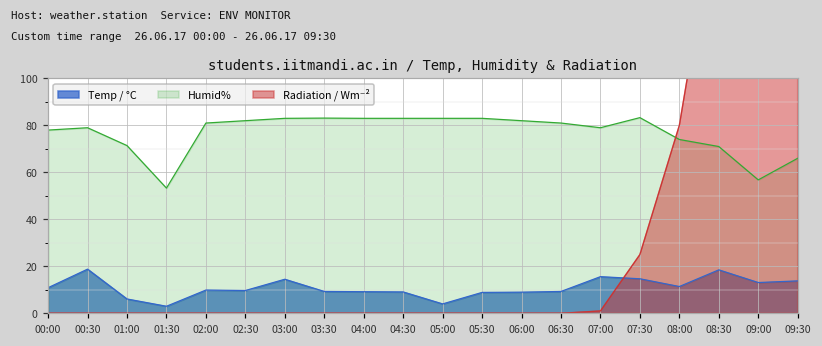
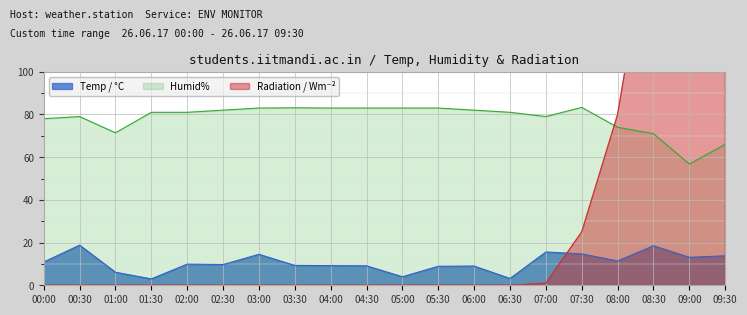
Humid%, 01:30: 53 -> 81
Temp / °C, 06:30: 9 -> 3
